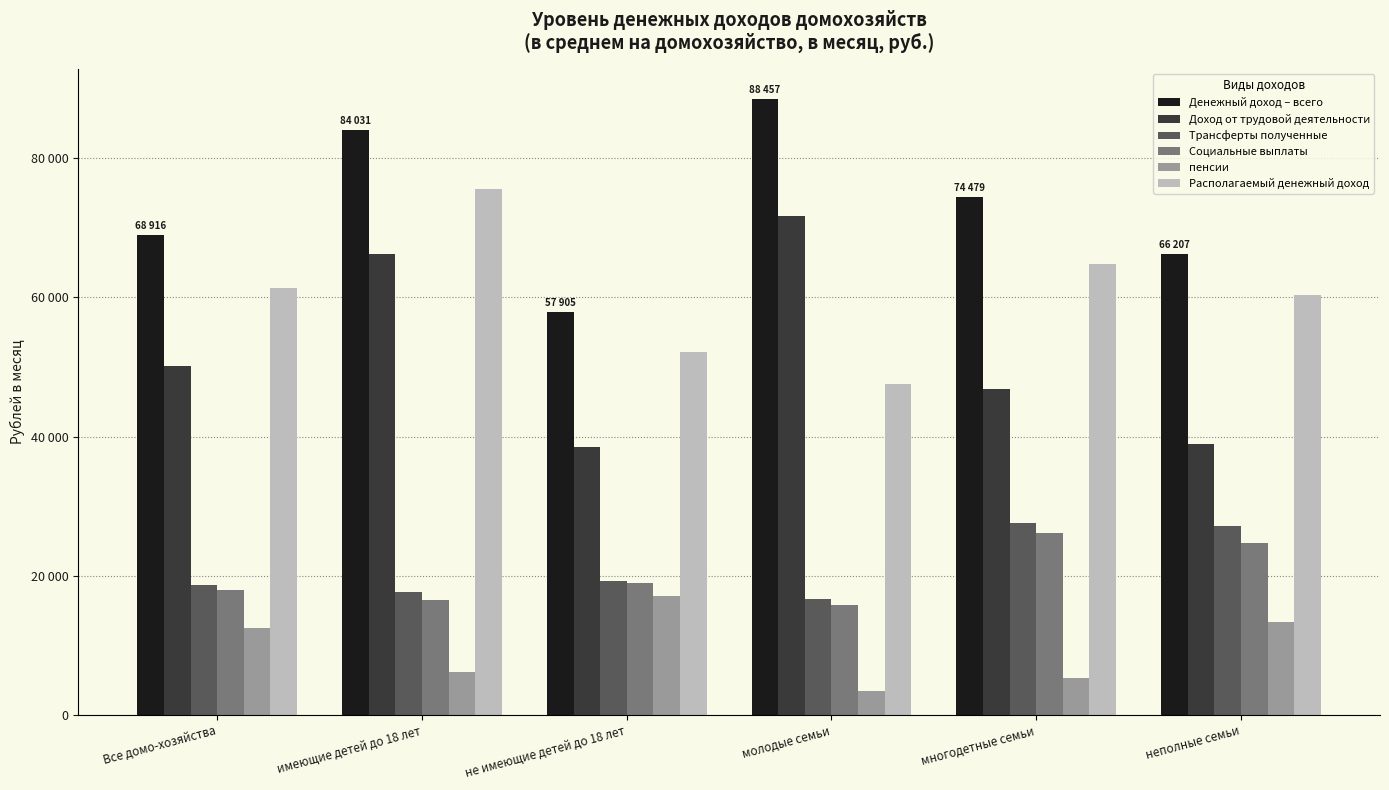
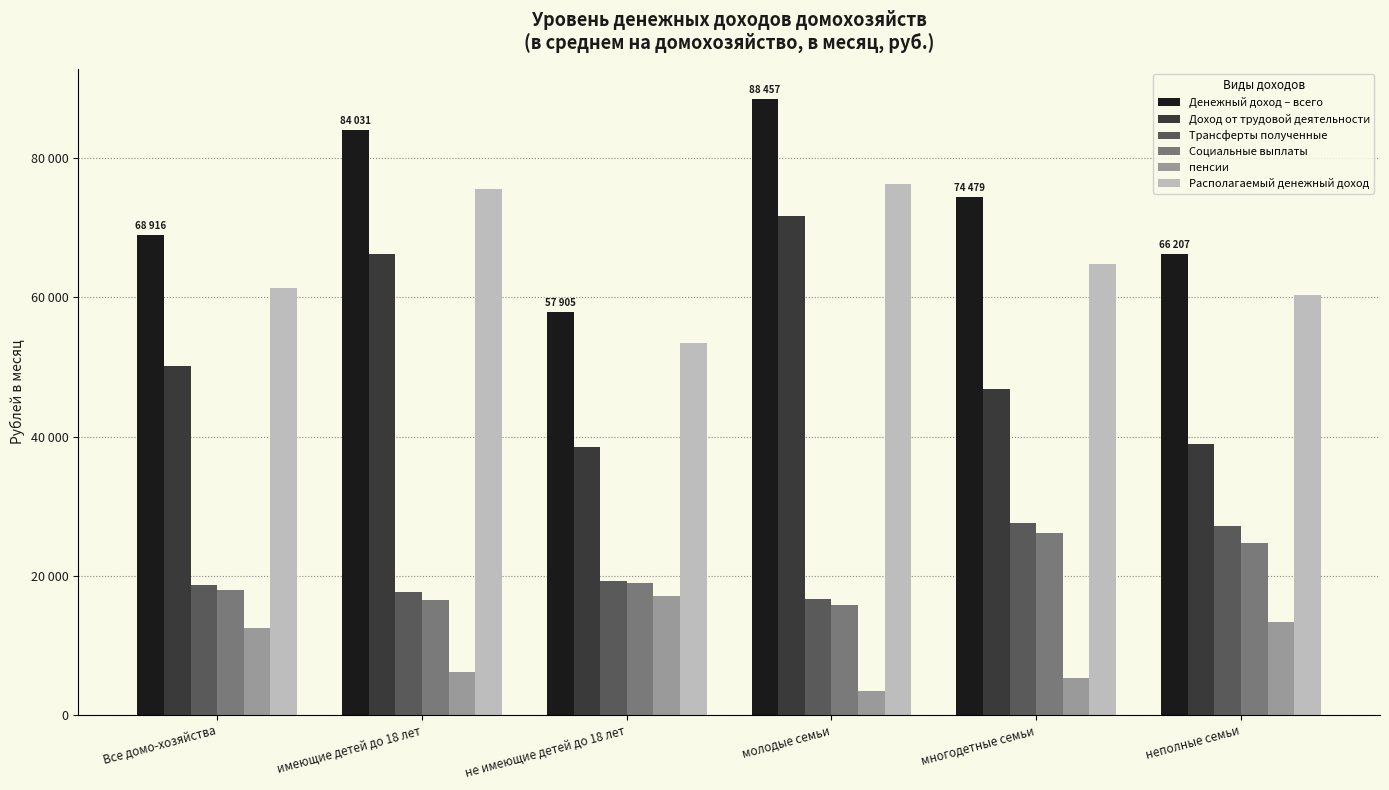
Располагаемый денежный доход, не имеющие детей до 18 лет: 52000 -> 53000
Располагаемый денежный доход, молодые семьи: 48000 -> 76000
